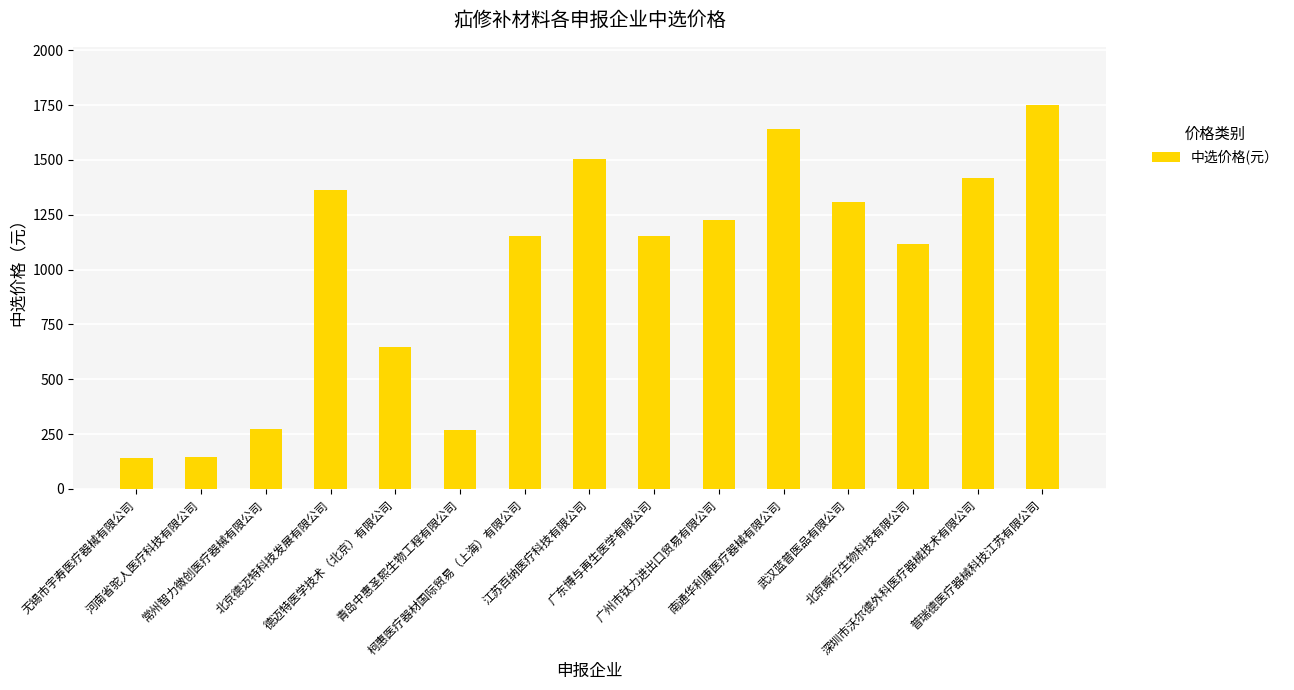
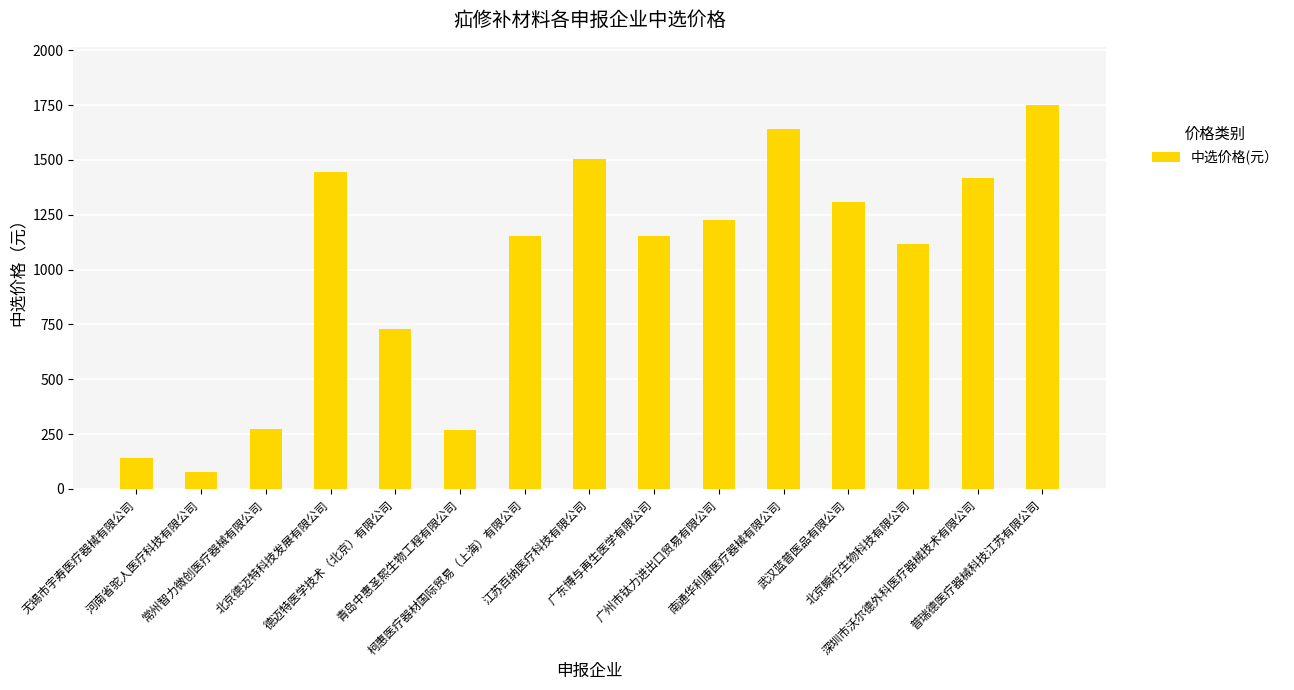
河南省驼人医疗科技有限公司: 150 -> 80
北京德迈特科技发展有限公司: 1360 -> 1440
德迈特医学技术（北京）有限公司: 650 -> 730
